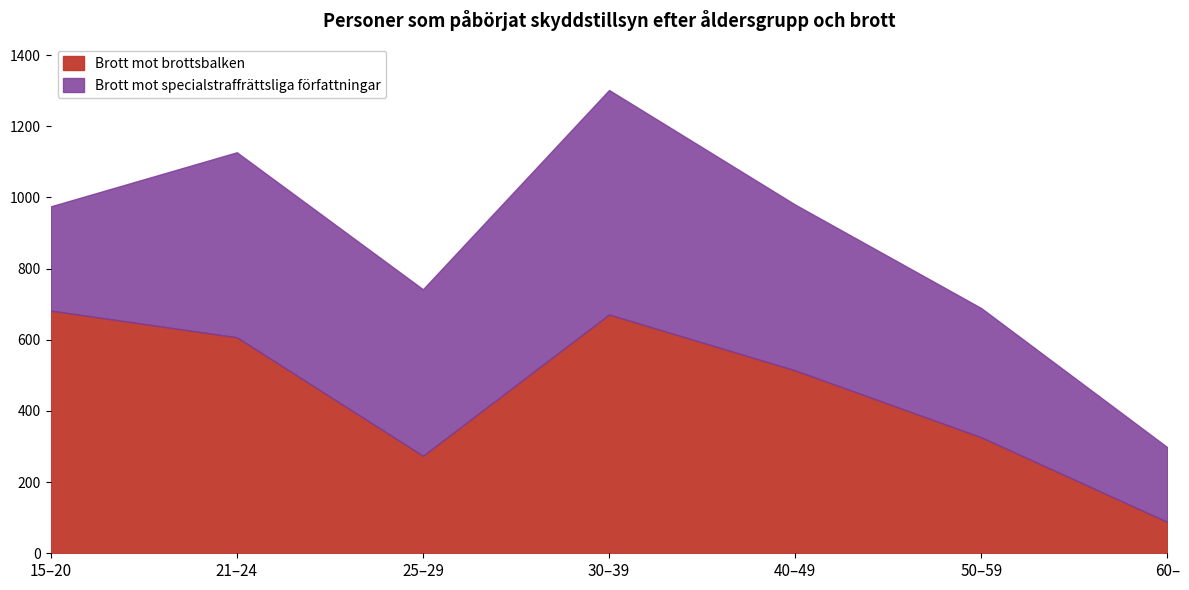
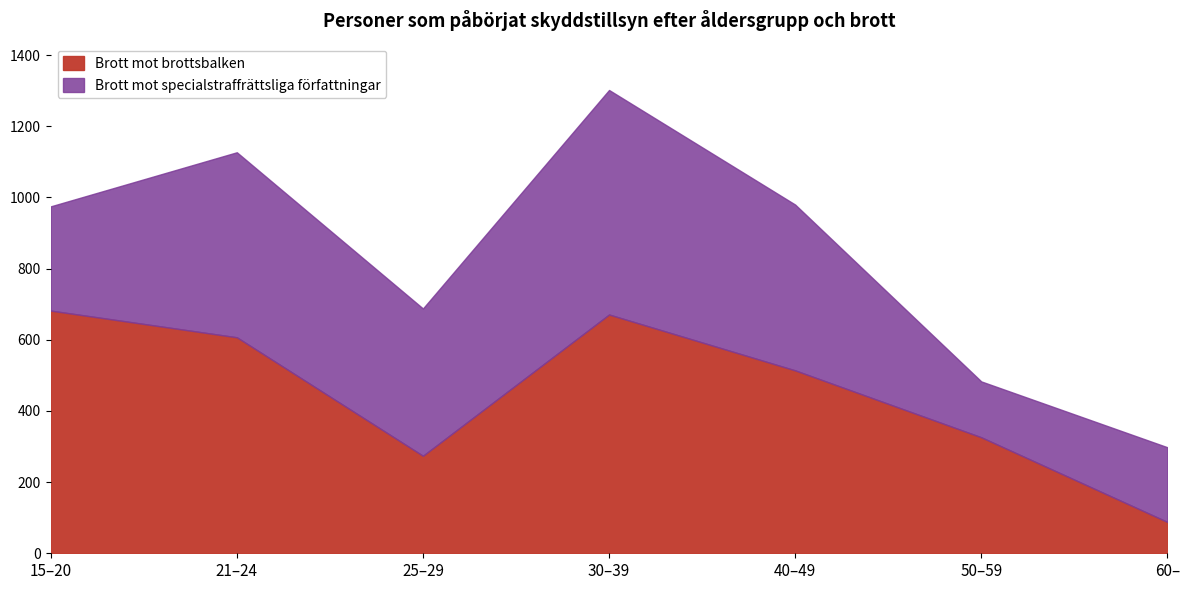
Brott mot specialstraffrättsliga författningar, 25–29: 470 -> 410
Brott mot specialstraffrättsliga författningar, 50–59: 360 -> 160
